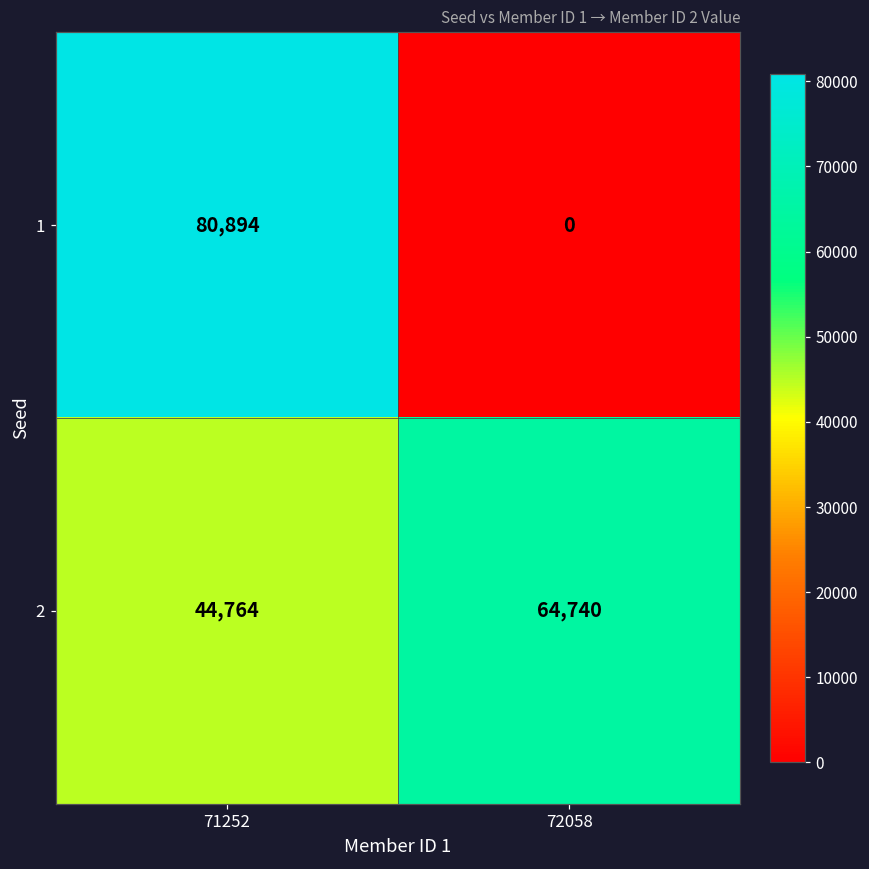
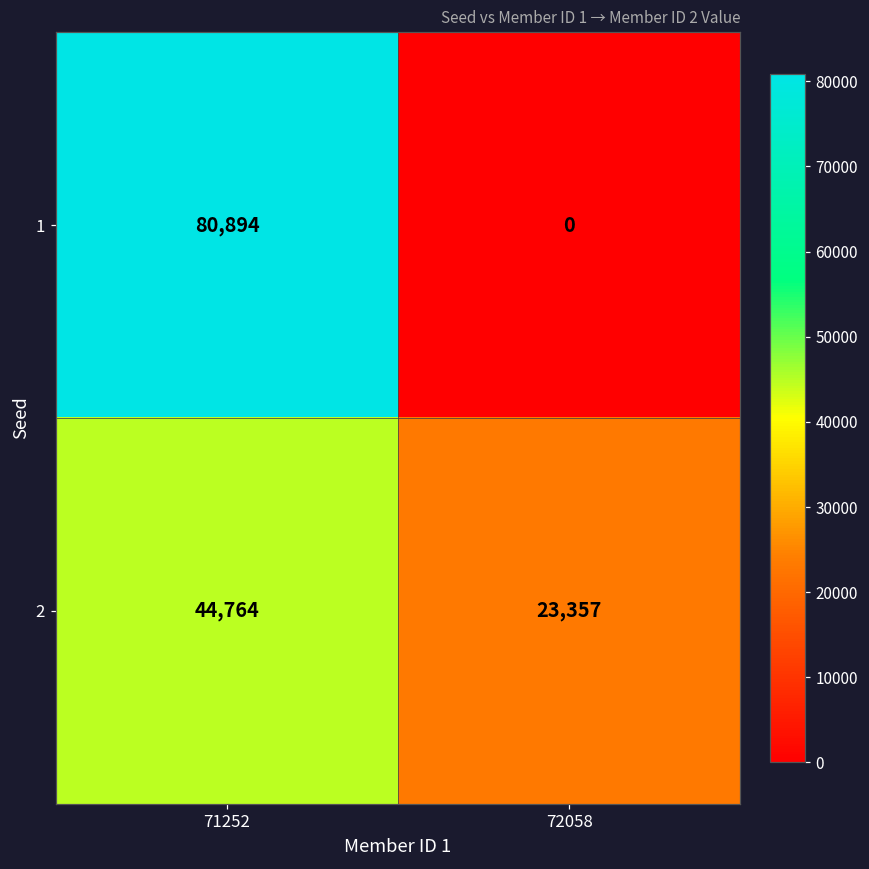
2, 72058: 64,740 -> 23,357
